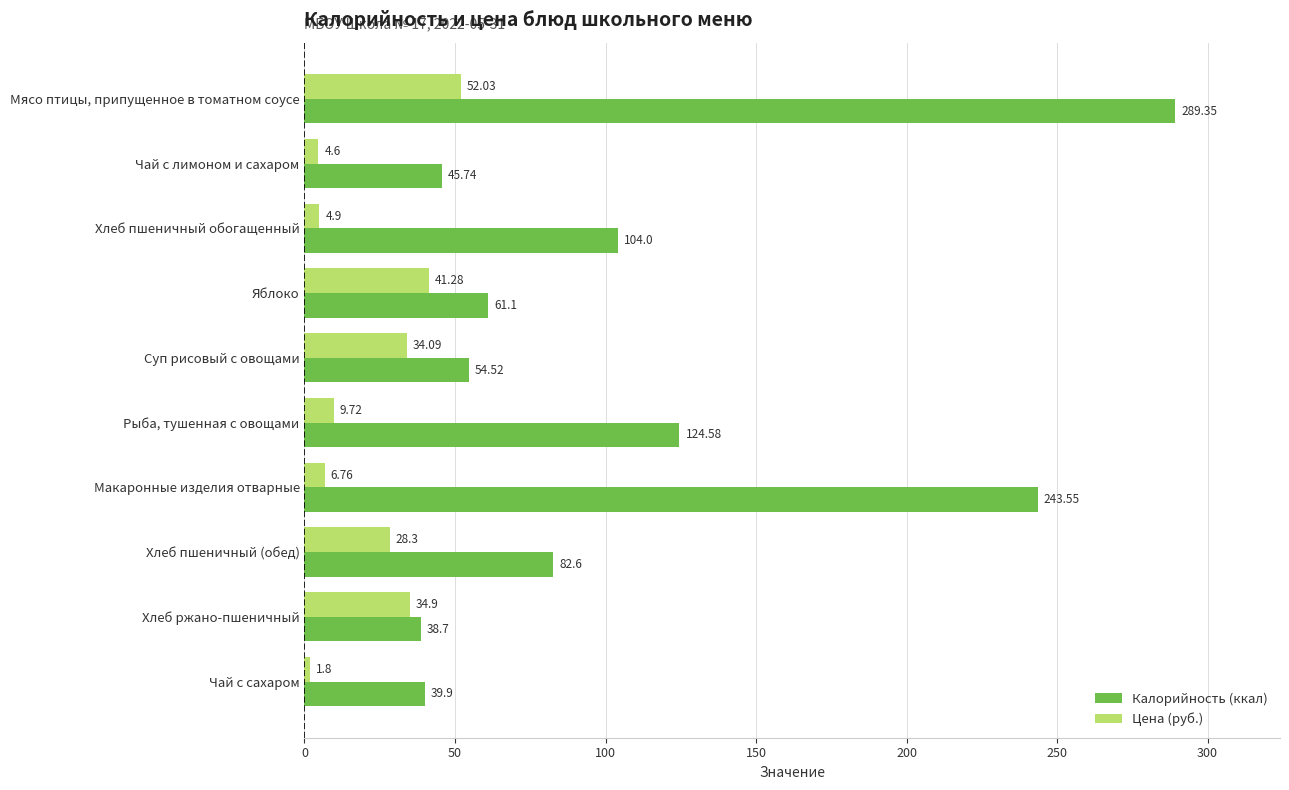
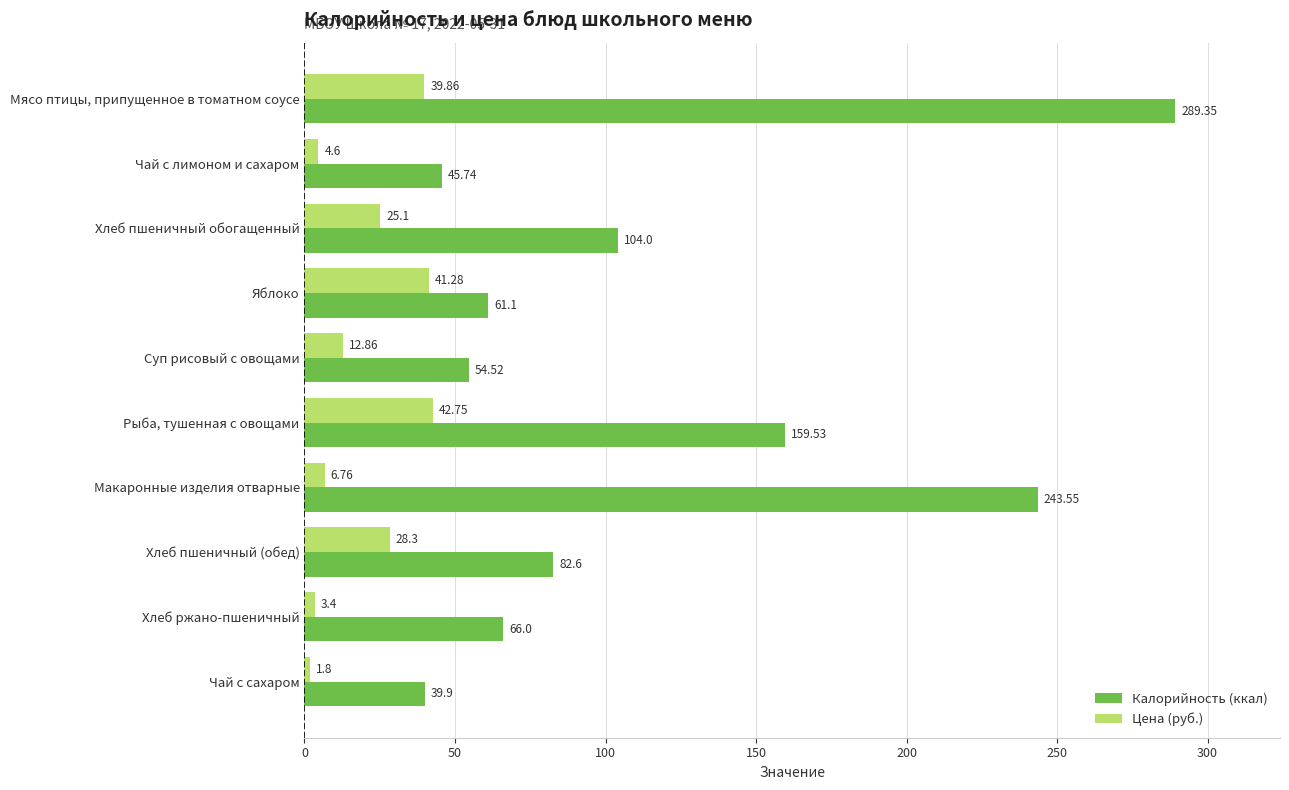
Цена (руб.), Мясо птицы, припущенное в томатном соусе: 52.03 -> 39.86
Цена (руб.), Хлеб пшеничный обогащенный: 4.9 -> 25.1
Цена (руб.), Суп рисовый с овощами: 34.09 -> 12.86
Цена (руб.), Рыба, тушенная с овощами: 9.72 -> 42.75
Калорийность (ккал), Рыба, тушенная с овощами: 124.58 -> 159.53
Цена (руб.), Хлеб ржано-пшеничный: 34.9 -> 3.4
Калорийность (ккал), Хлеб ржано-пшеничный: 38.7 -> 66.0
